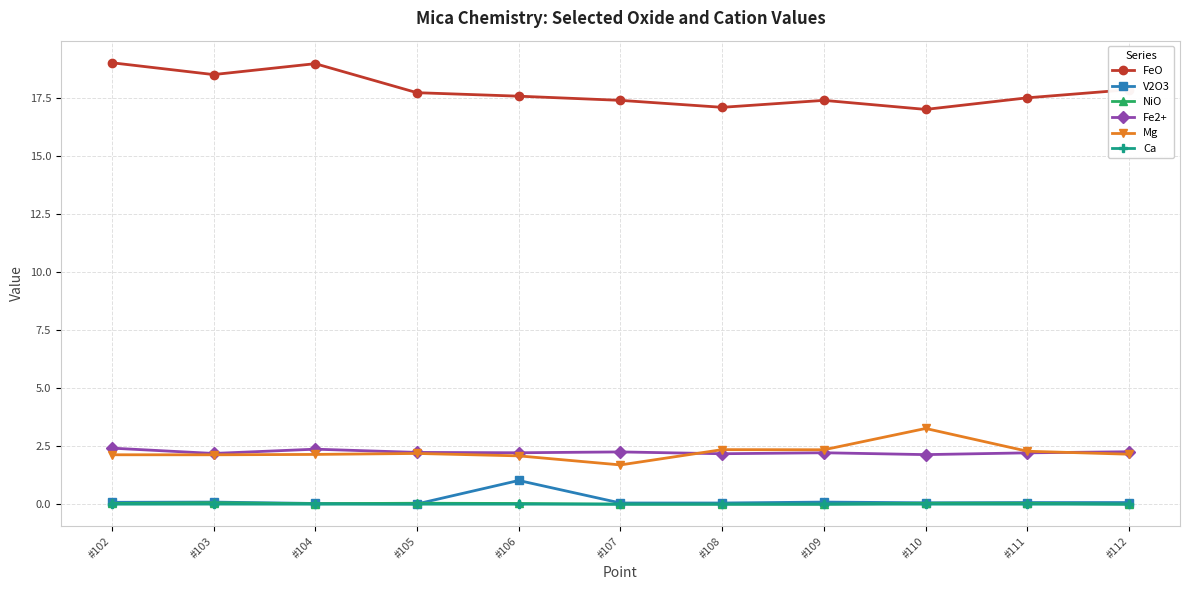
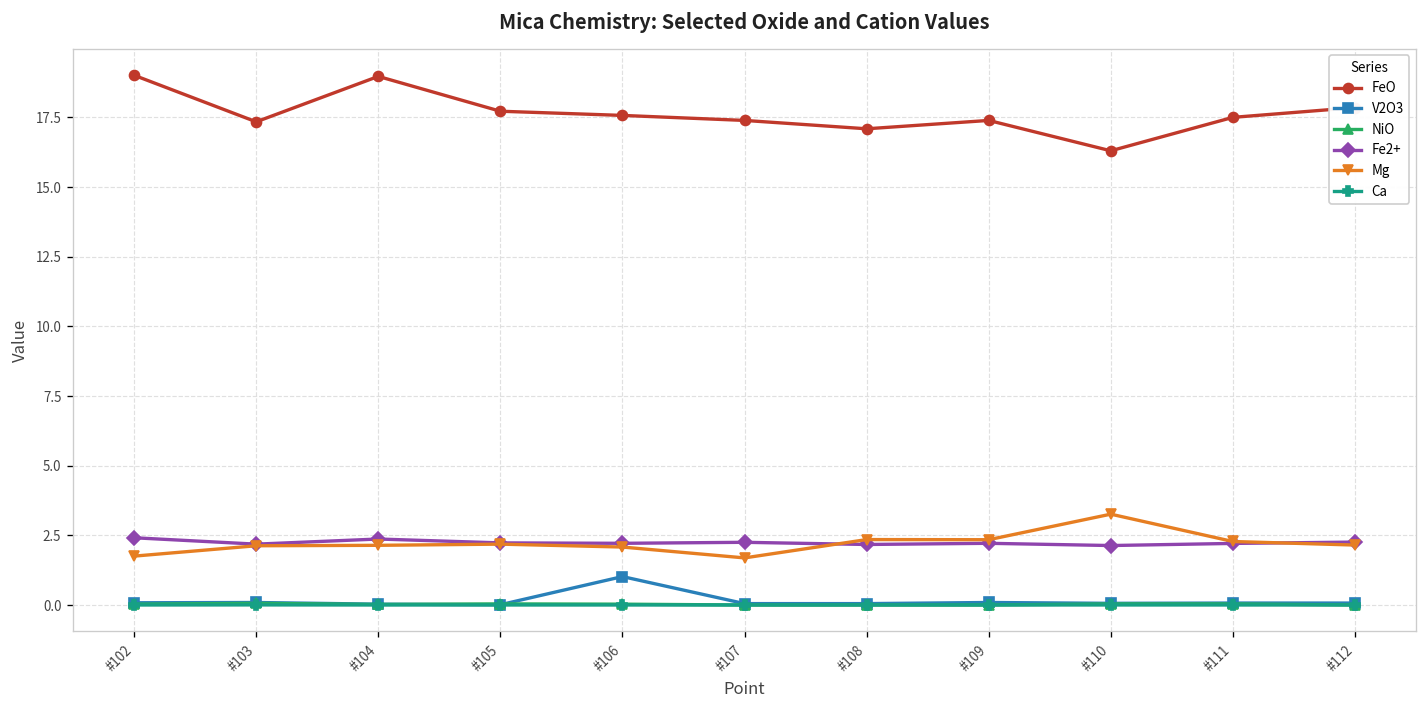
Mg, #102: 2.1 -> 1.8
FeO, #103: 18.5 -> 17.3
FeO, #110: 17.0 -> 16.3
